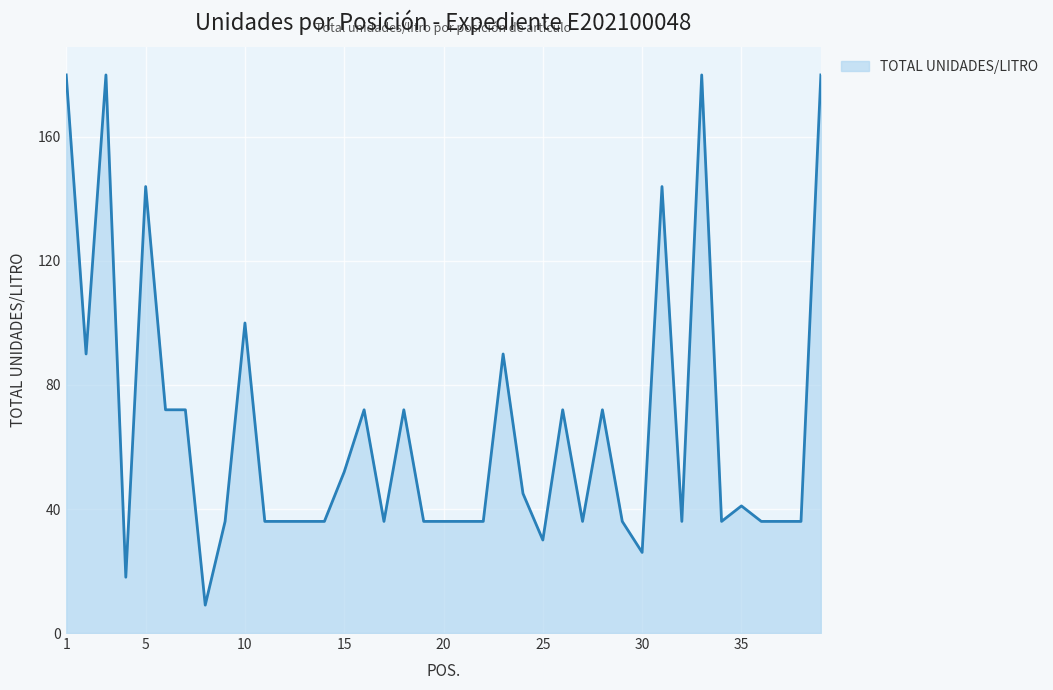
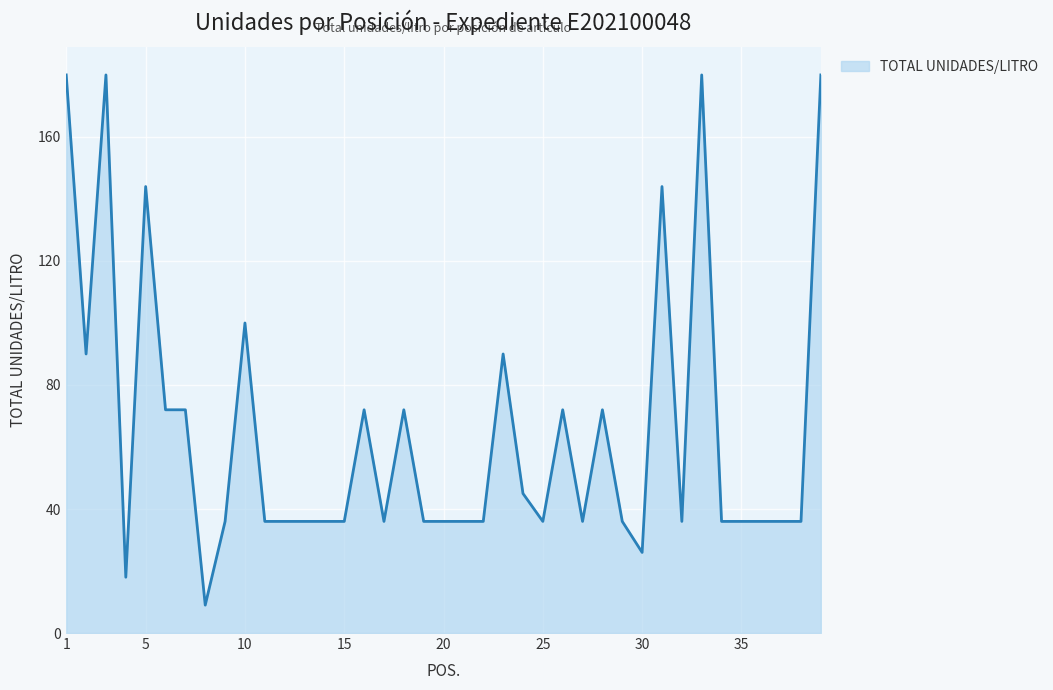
15: 52 -> 36
25: 30 -> 36
35: 41 -> 36
